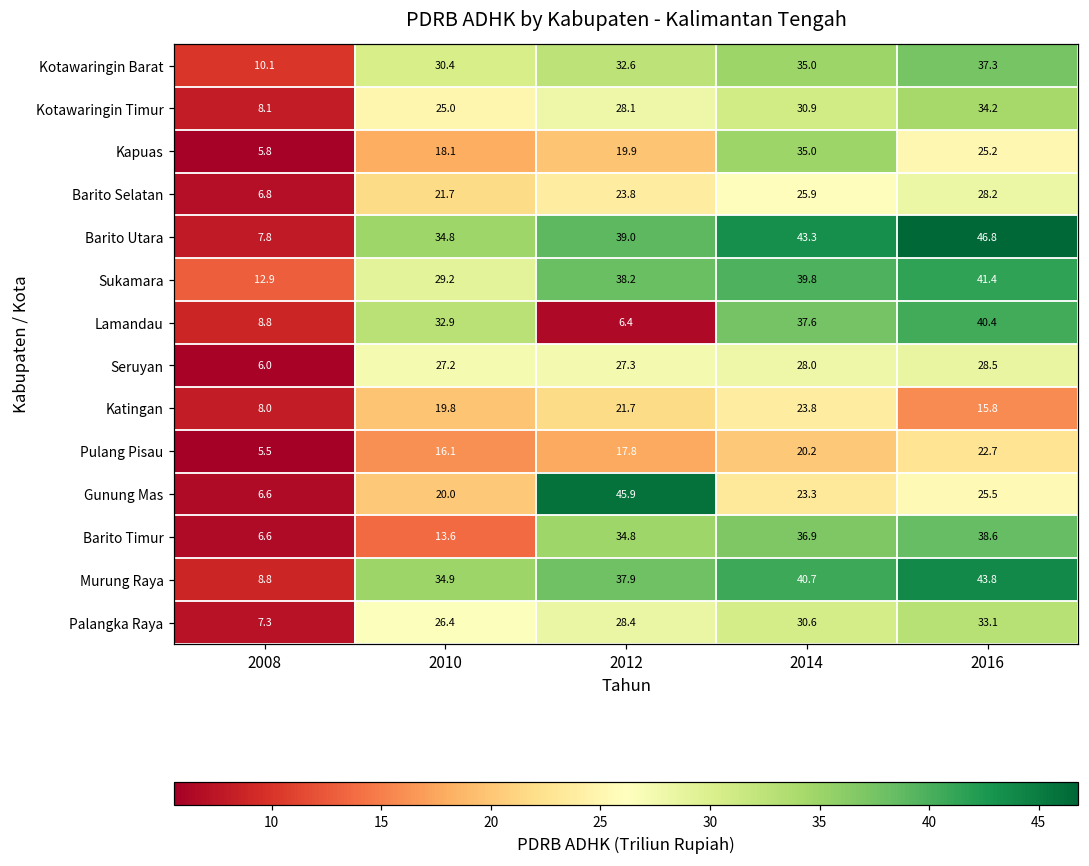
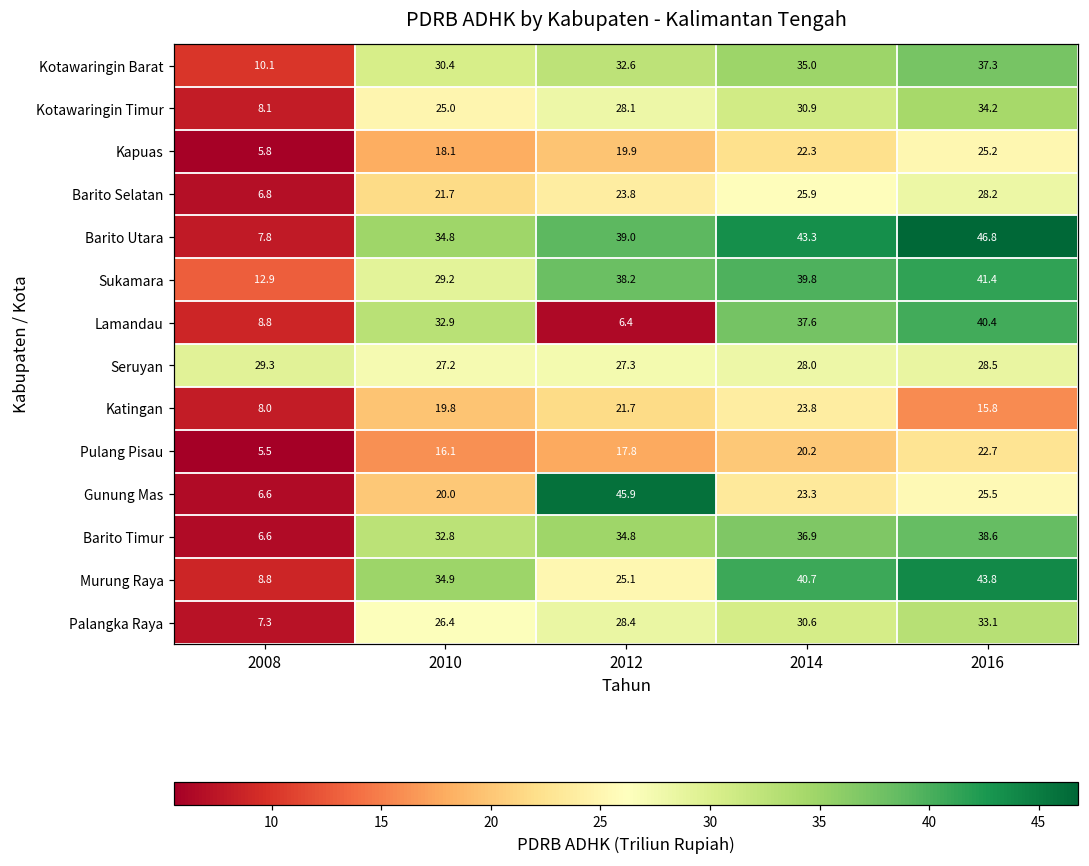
Kapuas, 2014: 35.0 -> 22.3
Seruyan, 2008: 6.0 -> 29.3
Barito Timur, 2010: 13.6 -> 32.8
Murung Raya, 2012: 37.9 -> 25.1
